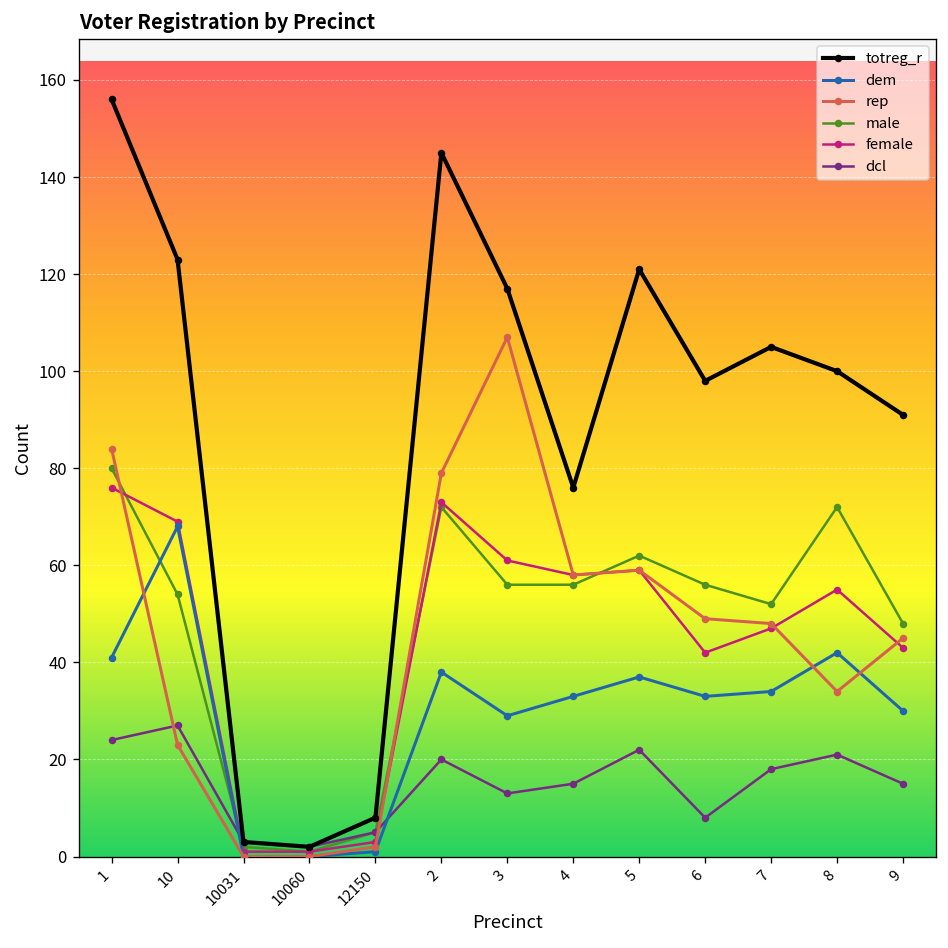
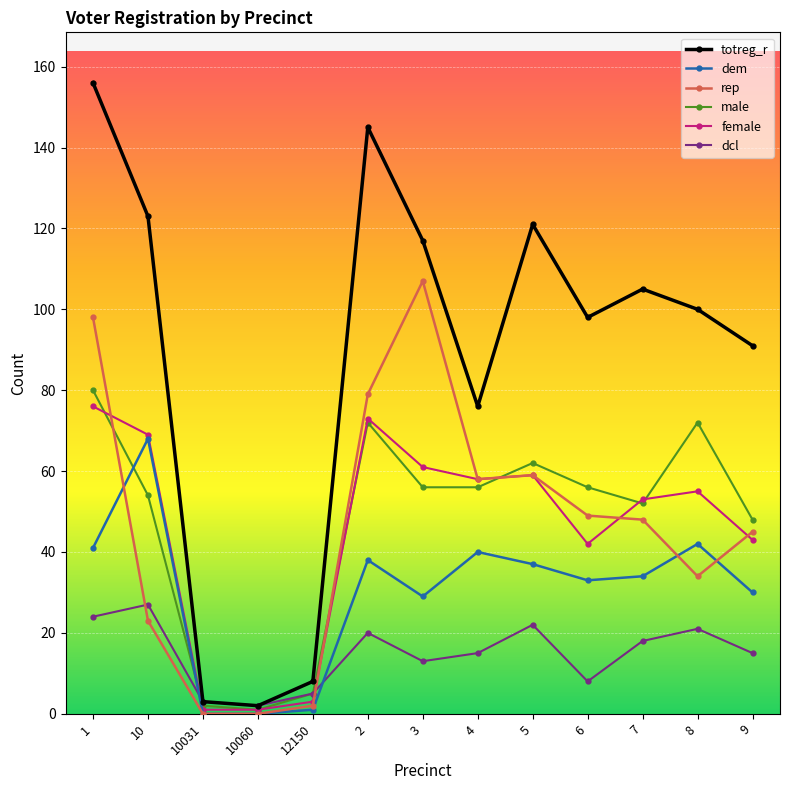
rep, 1: 84 -> 98
dem, 4: 33 -> 40
female, 7: 47 -> 53
